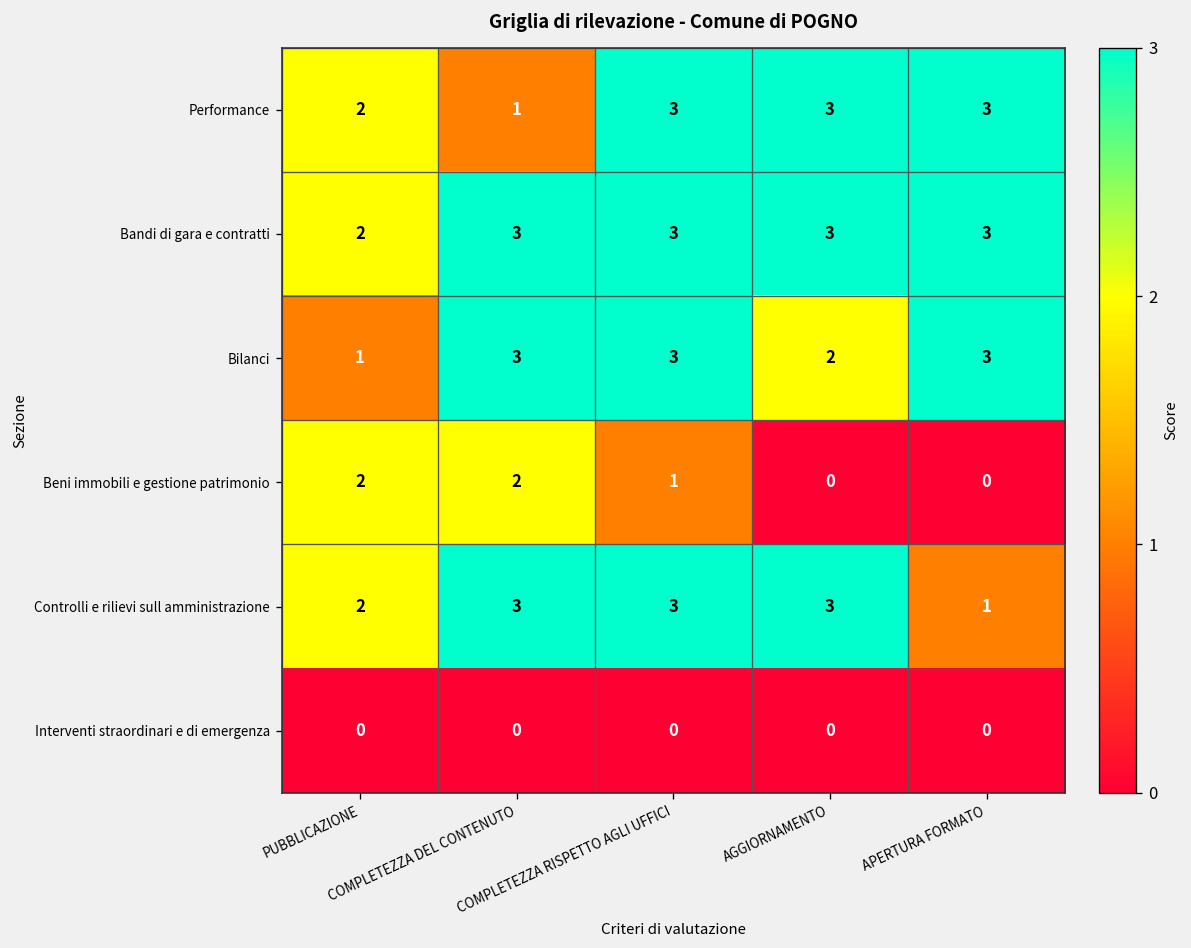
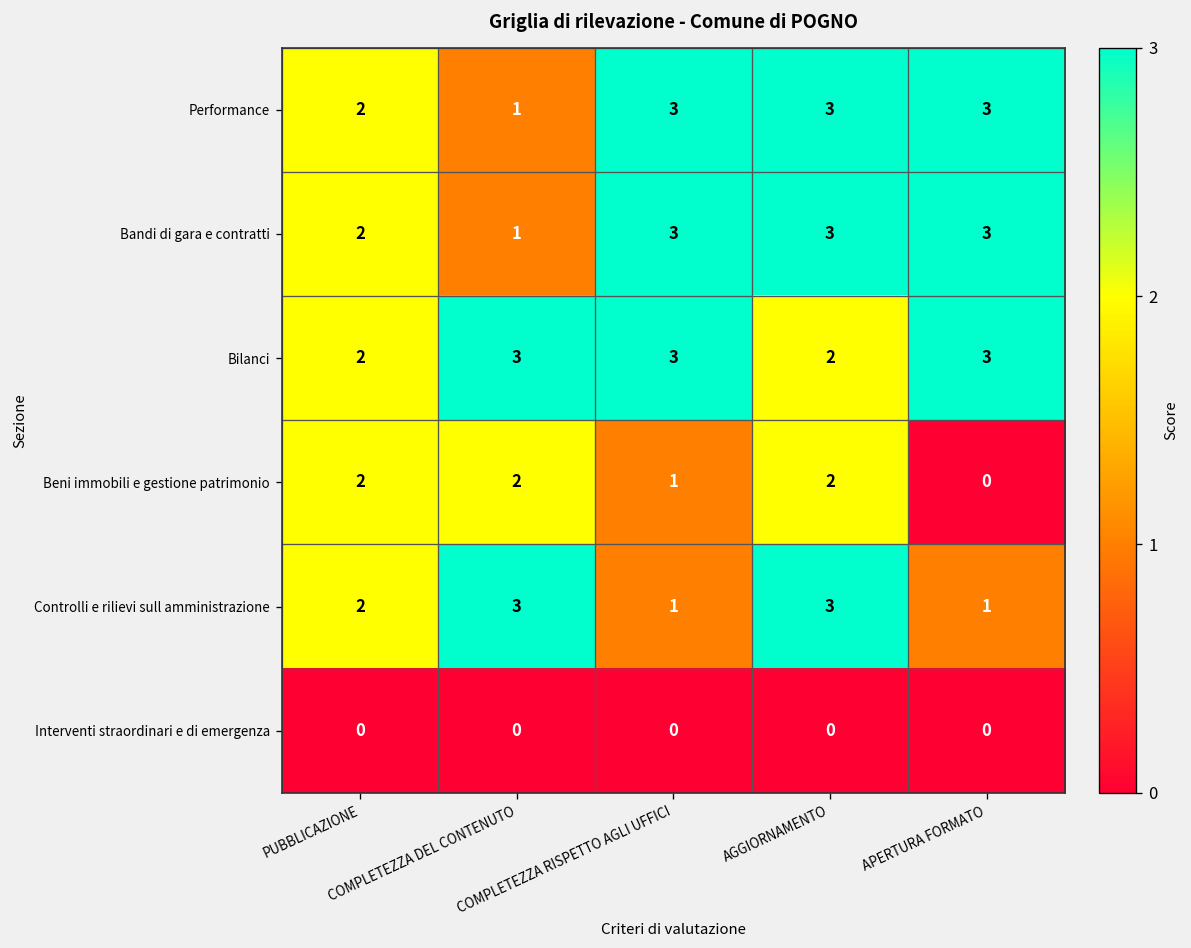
Bandi di gara e contratti, COMPLETEZZA DEL CONTENUTO: 3 -> 1
Bilanci, PUBBLICAZIONE: 1 -> 2
Beni immobili e gestione patrimonio, AGGIORNAMENTO: 0 -> 2
Controlli e rilievi sull amministrazione, COMPLETEZZA RISPETTO AGLI UFFICI: 3 -> 1
